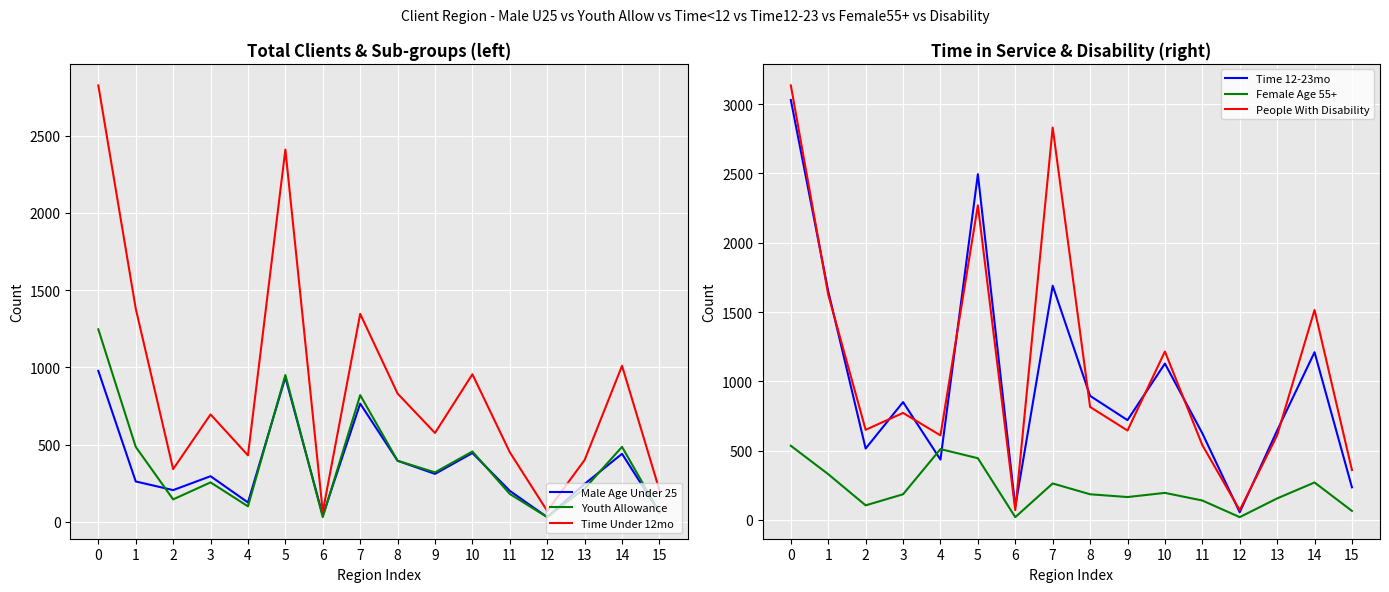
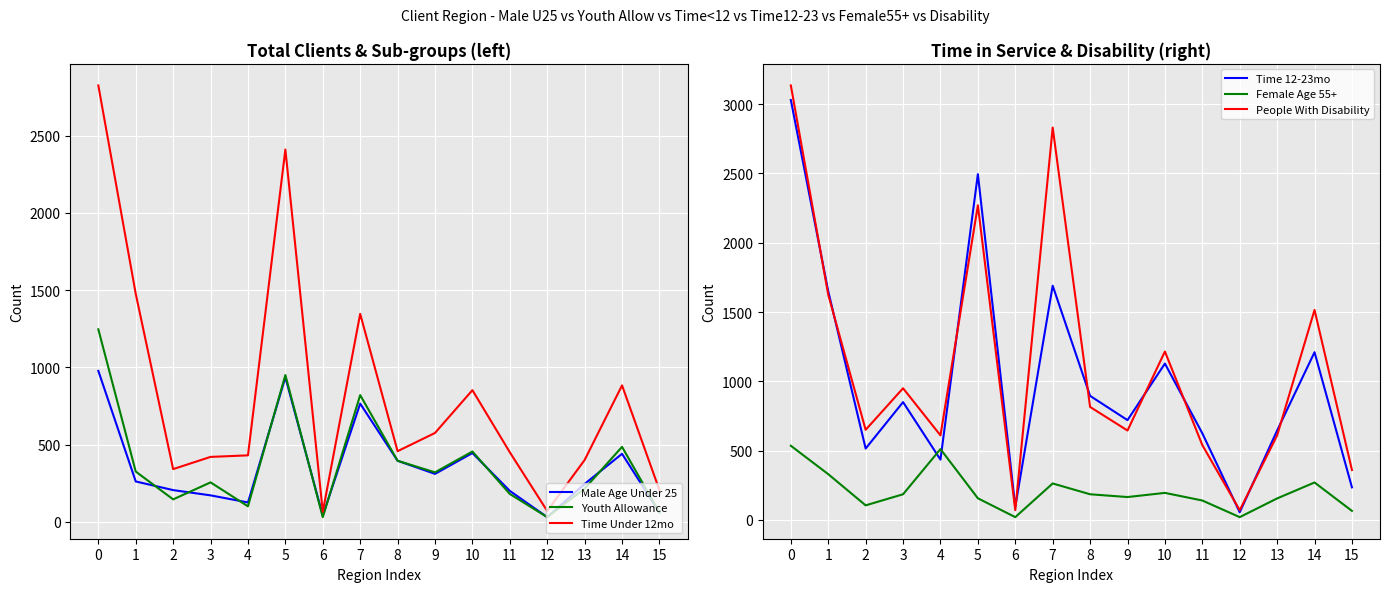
Total Clients & Sub-groups (left), Youth Allowance, 1: 490 -> 330
Total Clients & Sub-groups (left), Time Under 12mo, 1: 1380 -> 1480
Total Clients & Sub-groups (left), Male Age Under 25, 3: 300 -> 170
Total Clients & Sub-groups (left), Time Under 12mo, 3: 700 -> 420
Total Clients & Sub-groups (left), Time Under 12mo, 8: 830 -> 460
Total Clients & Sub-groups (left), Time Under 12mo, 10: 960 -> 850
Total Clients & Sub-groups (left), Time Under 12mo, 14: 1010 -> 880
Time in Service & Disability (right), People With Disability, 3: 770 -> 950
Time in Service & Disability (right), Female Age 55+, 5: 450 -> 160
